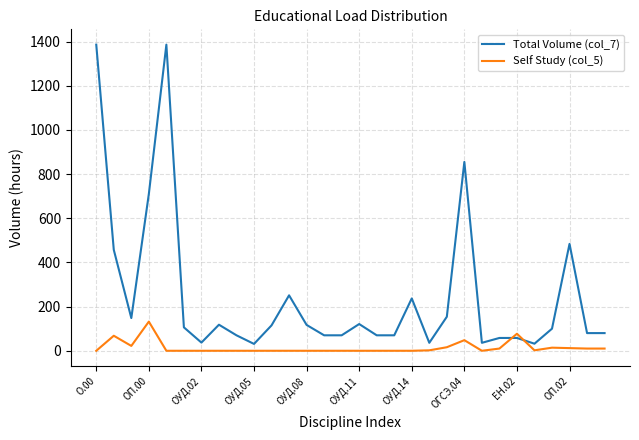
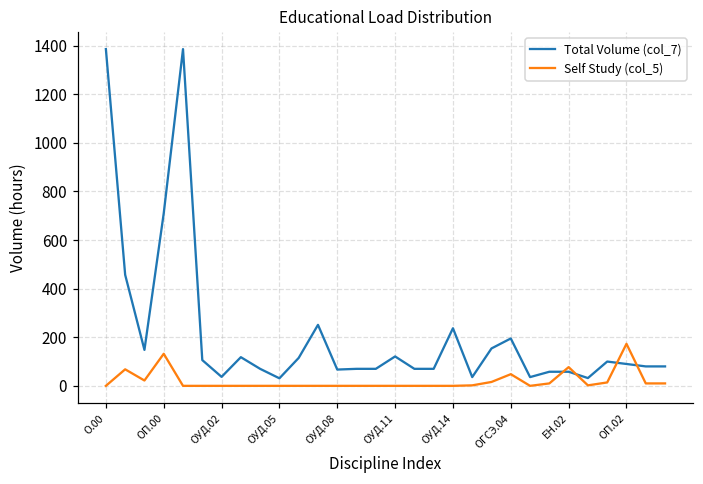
Total Volume (col_7), ОУД.08: 120 -> 70
Total Volume (col_7), ОГСЭ.04: 860 -> 200
Total Volume (col_7), ОП.02: 480 -> 90
Self Study (col_5), ОП.02: 10 -> 170
